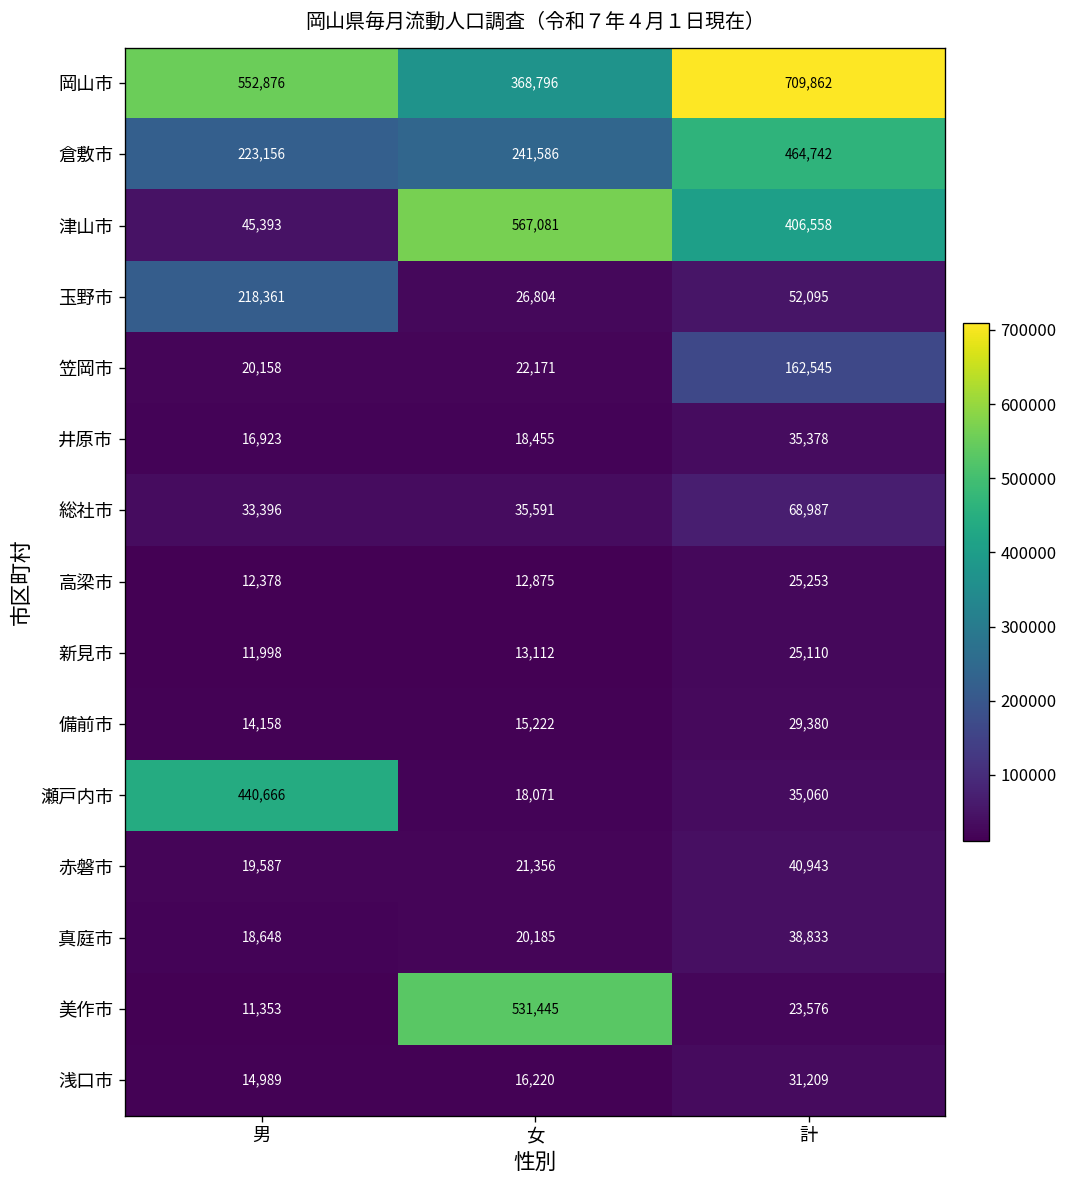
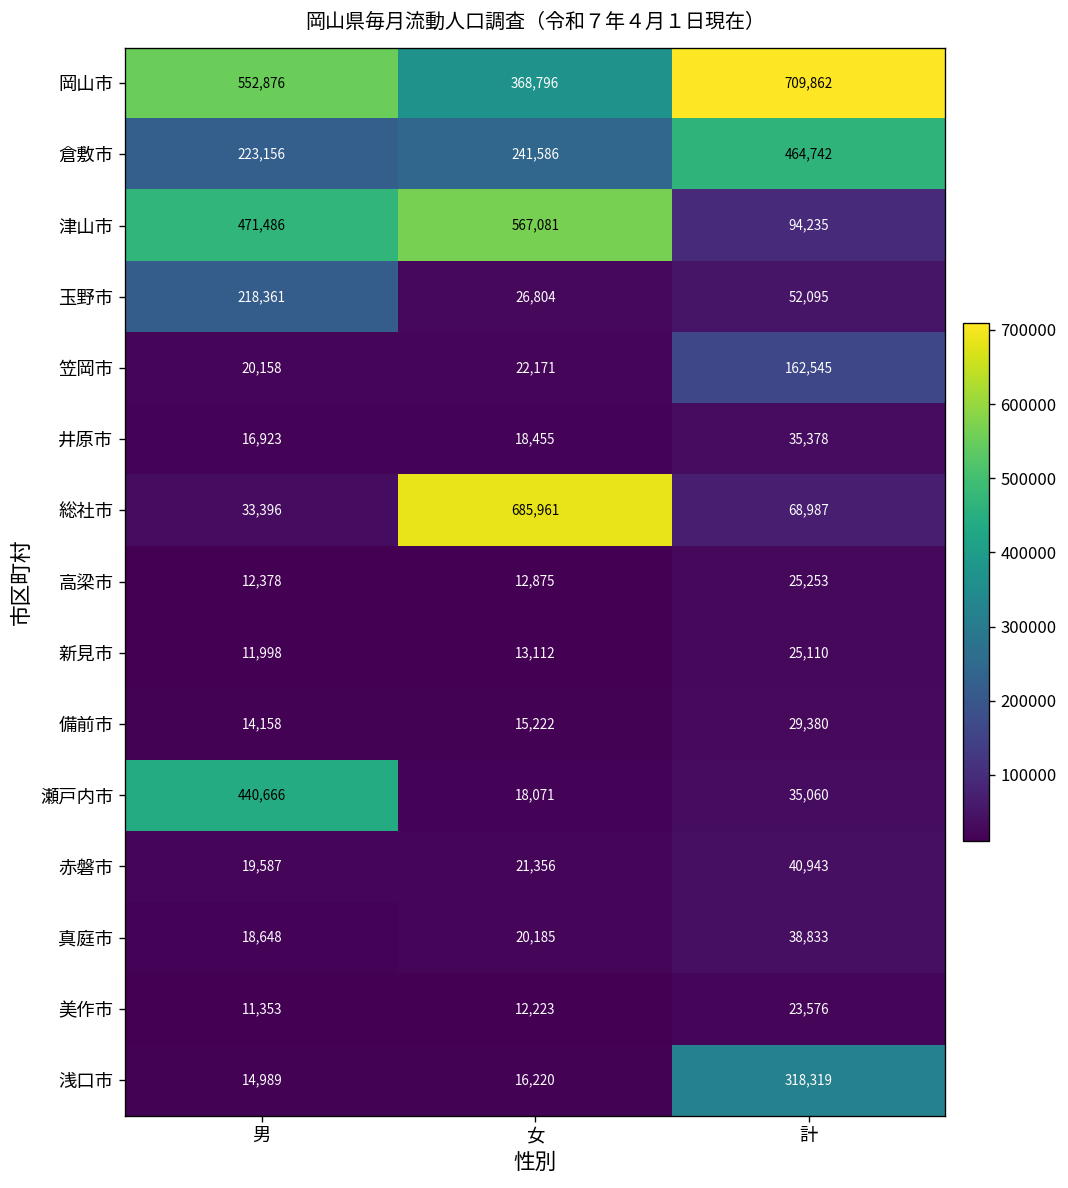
津山市, 男: 45,393 -> 471,486
津山市, 計: 406,558 -> 94,235
総社市, 女: 35,591 -> 685,961
美作市, 女: 531,445 -> 12,223
浅口市, 計: 31,209 -> 318,319
